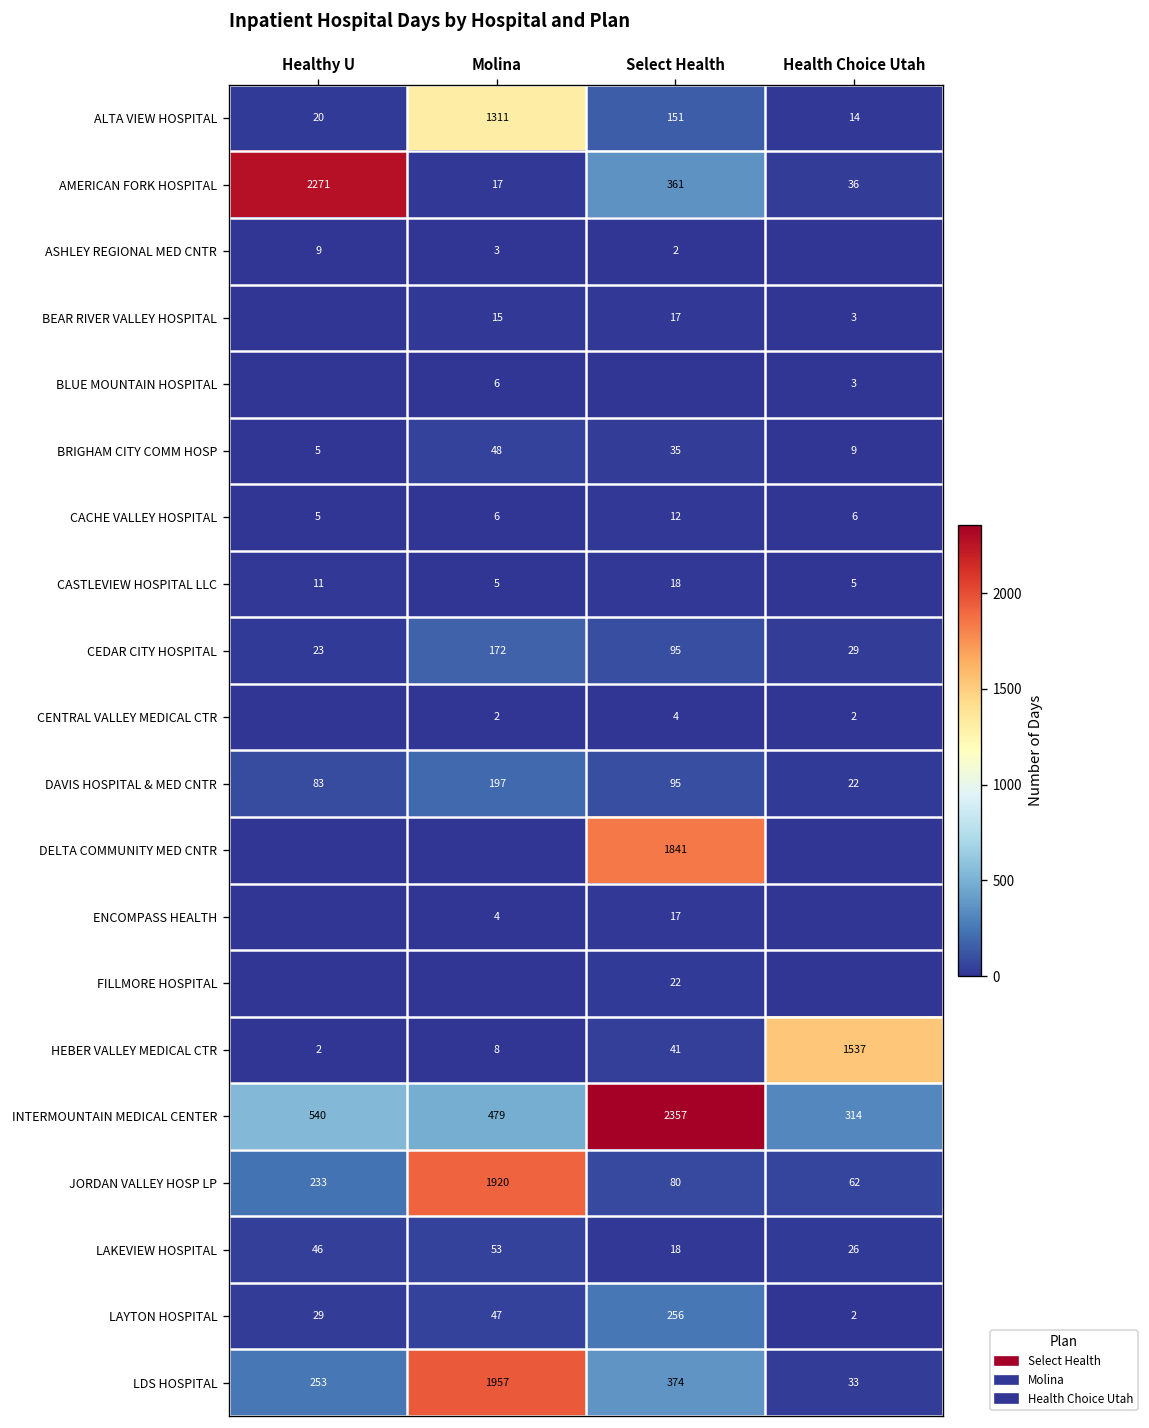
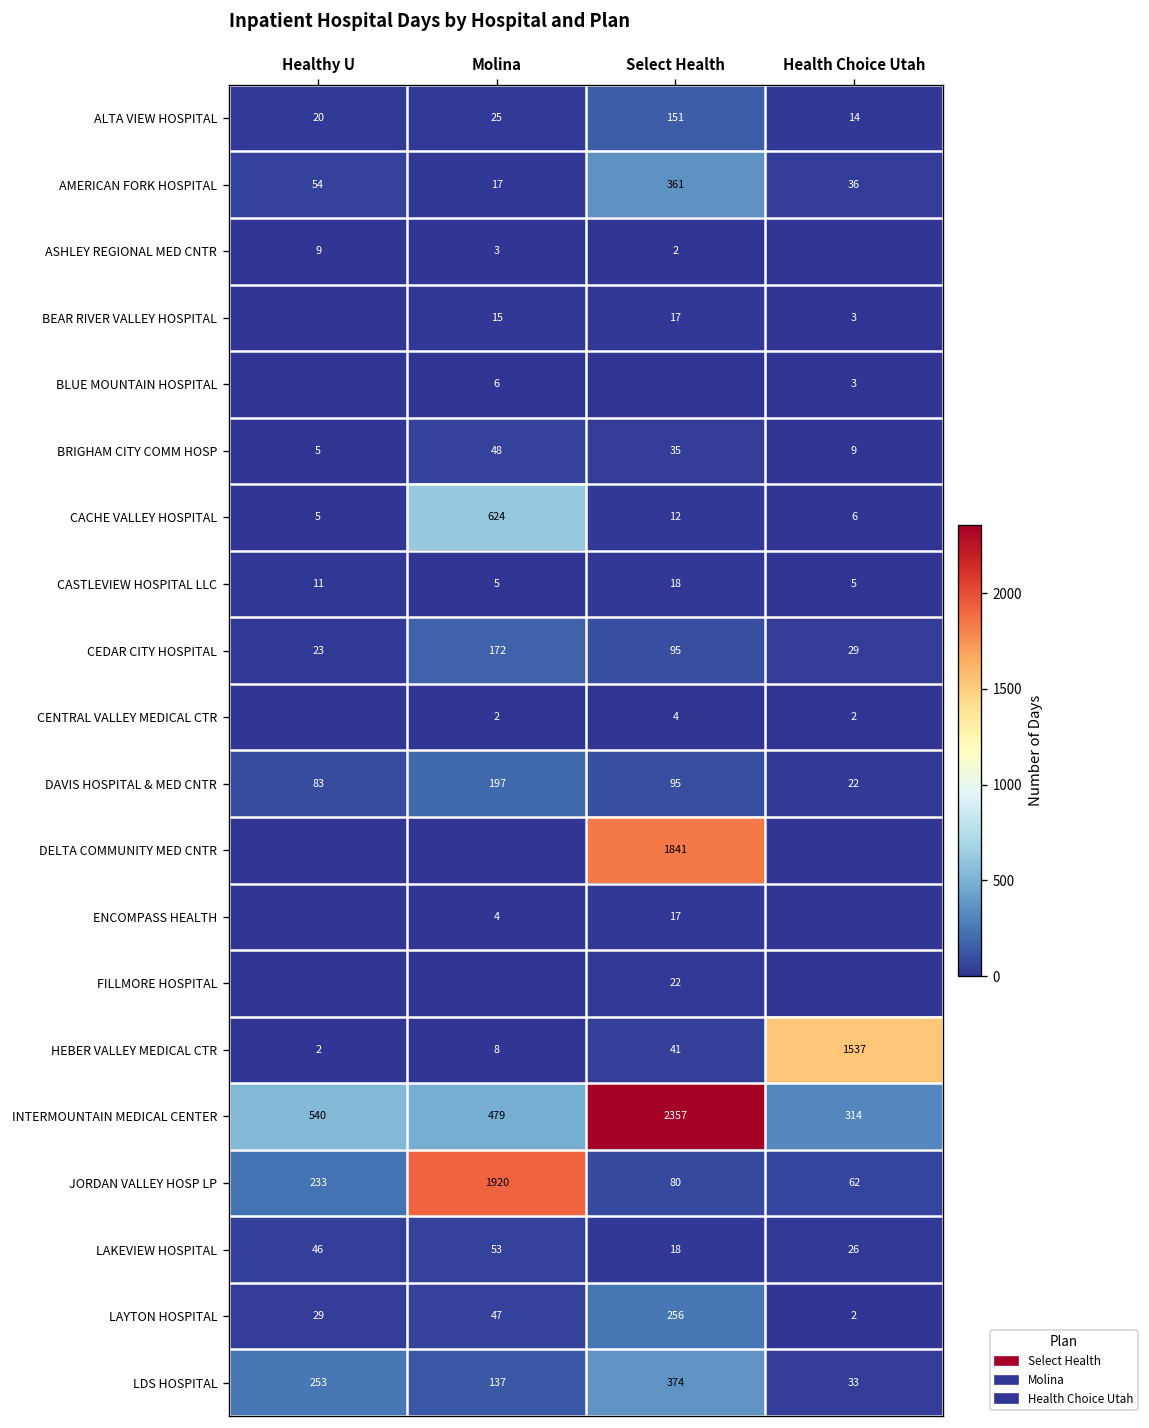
ALTA VIEW HOSPITAL, Molina: 1311 -> 25
AMERICAN FORK HOSPITAL, Healthy U: 2271 -> 54
CACHE VALLEY HOSPITAL, Molina: 6 -> 624
LDS HOSPITAL, Molina: 1957 -> 137
